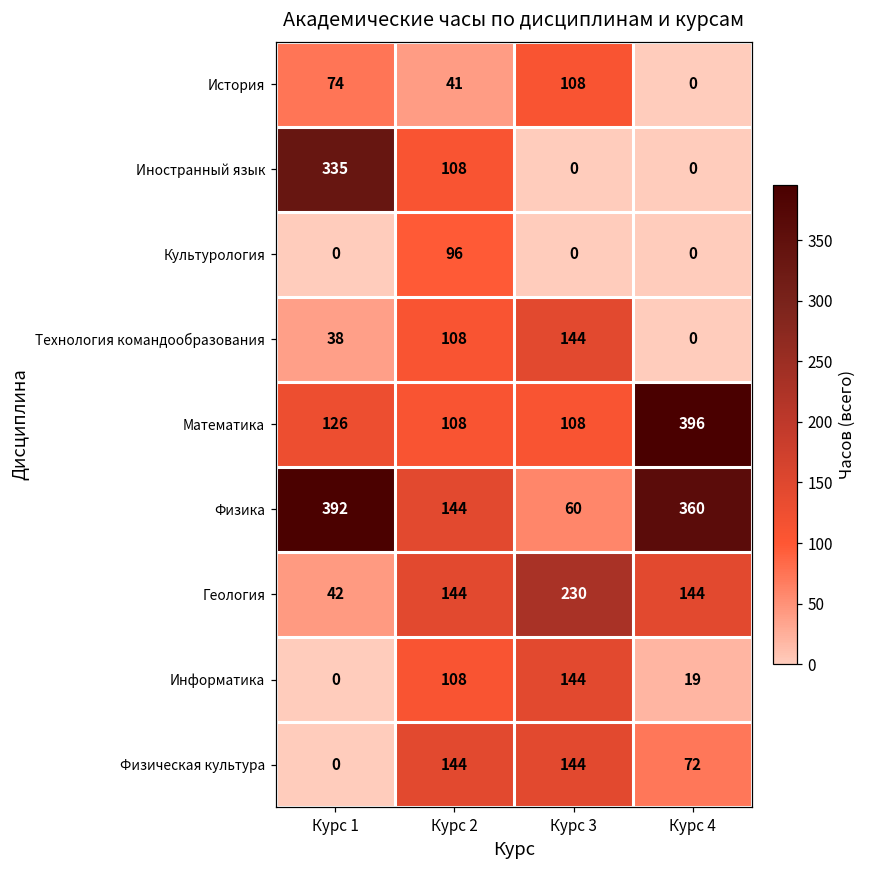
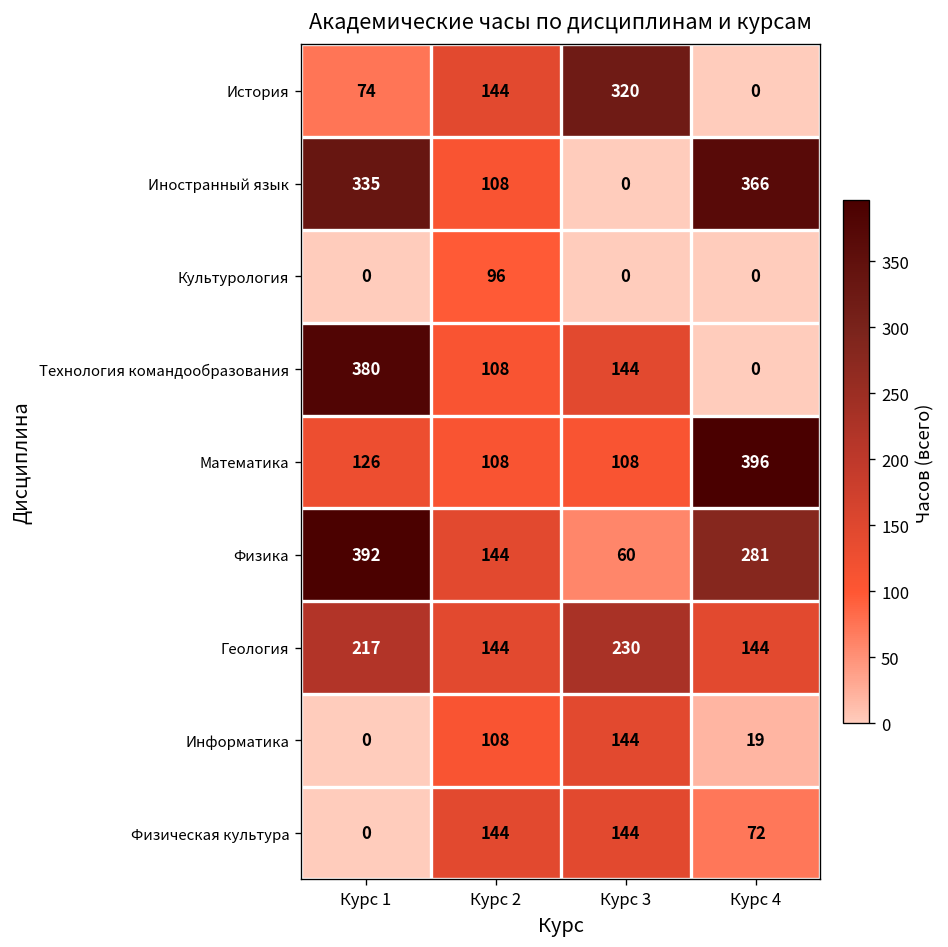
История, Курс 2: 41 -> 144
История, Курс 3: 108 -> 320
Иностранный язык, Курс 4: 0 -> 366
Технология командообразования, Курс 1: 38 -> 380
Физика, Курс 4: 360 -> 281
Геология, Курс 1: 42 -> 217
